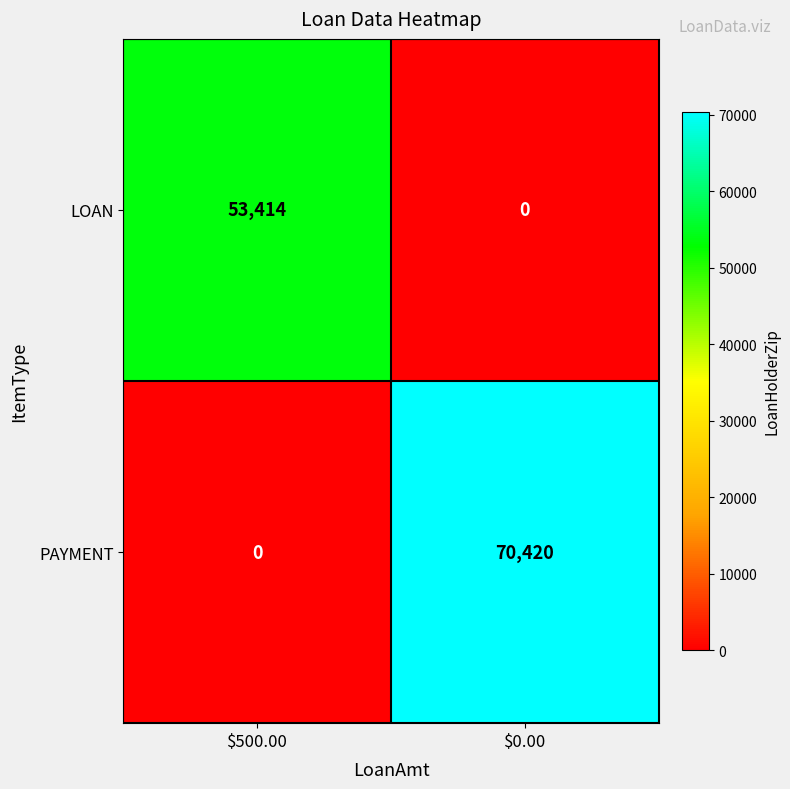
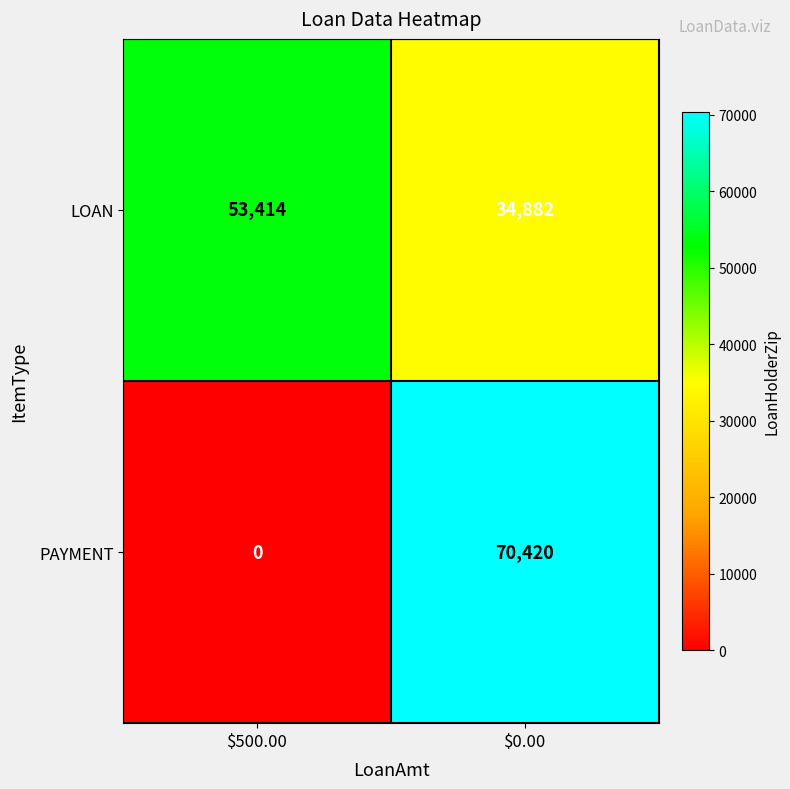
LOAN, $0.00: 0 -> 34,882
